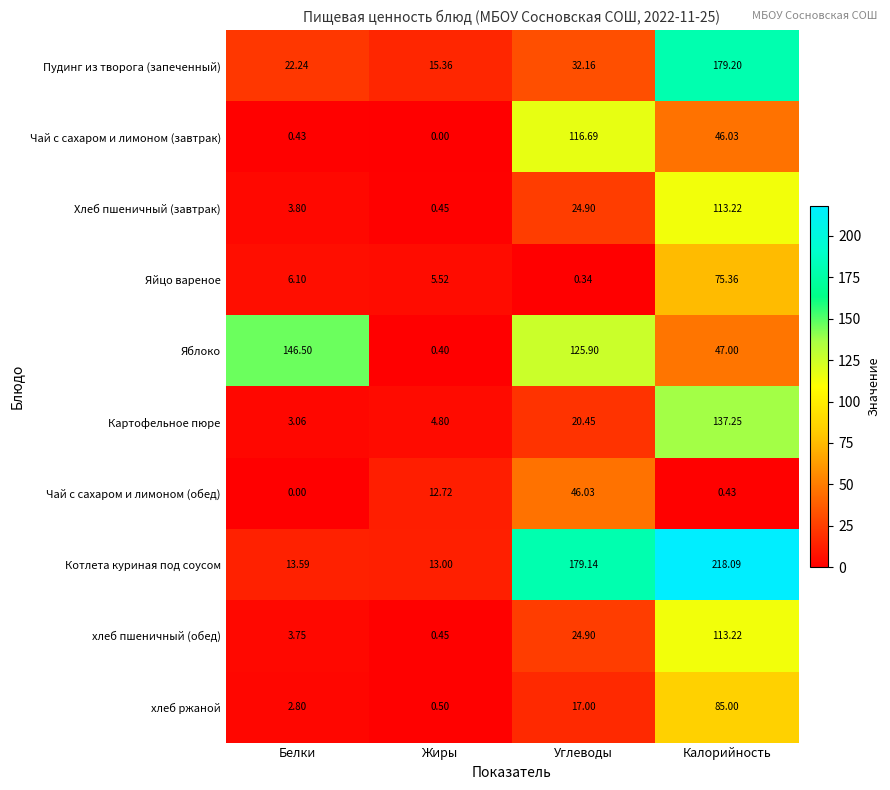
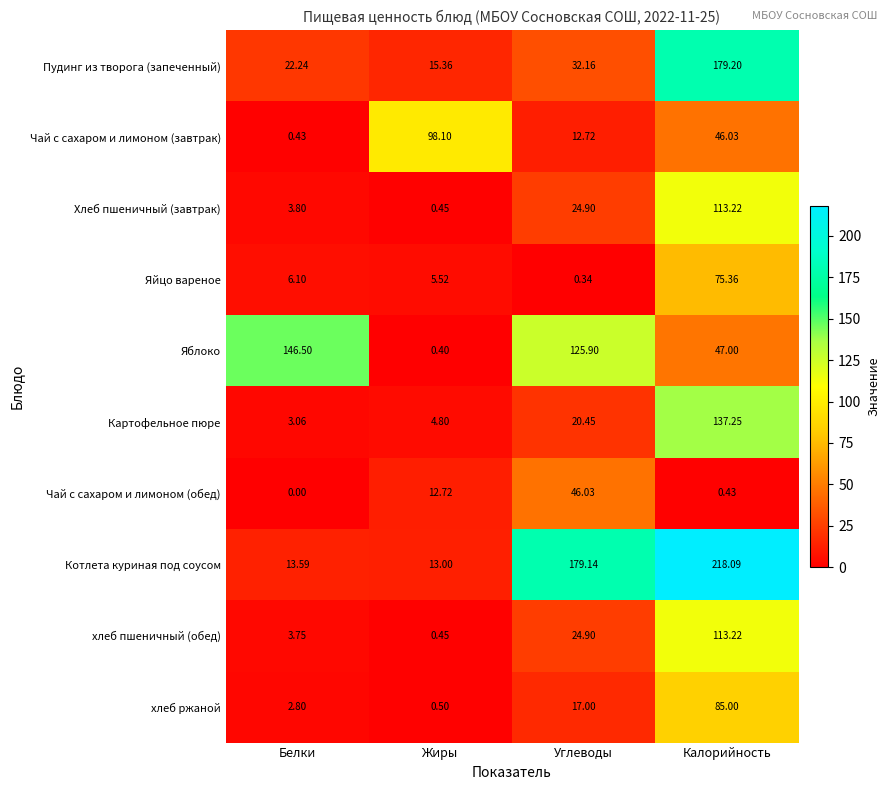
Чай с сахаром и лимоном (завтрак), Жиры: 0.00 -> 98.10
Чай с сахаром и лимоном (завтрак), Углеводы: 116.69 -> 12.72
